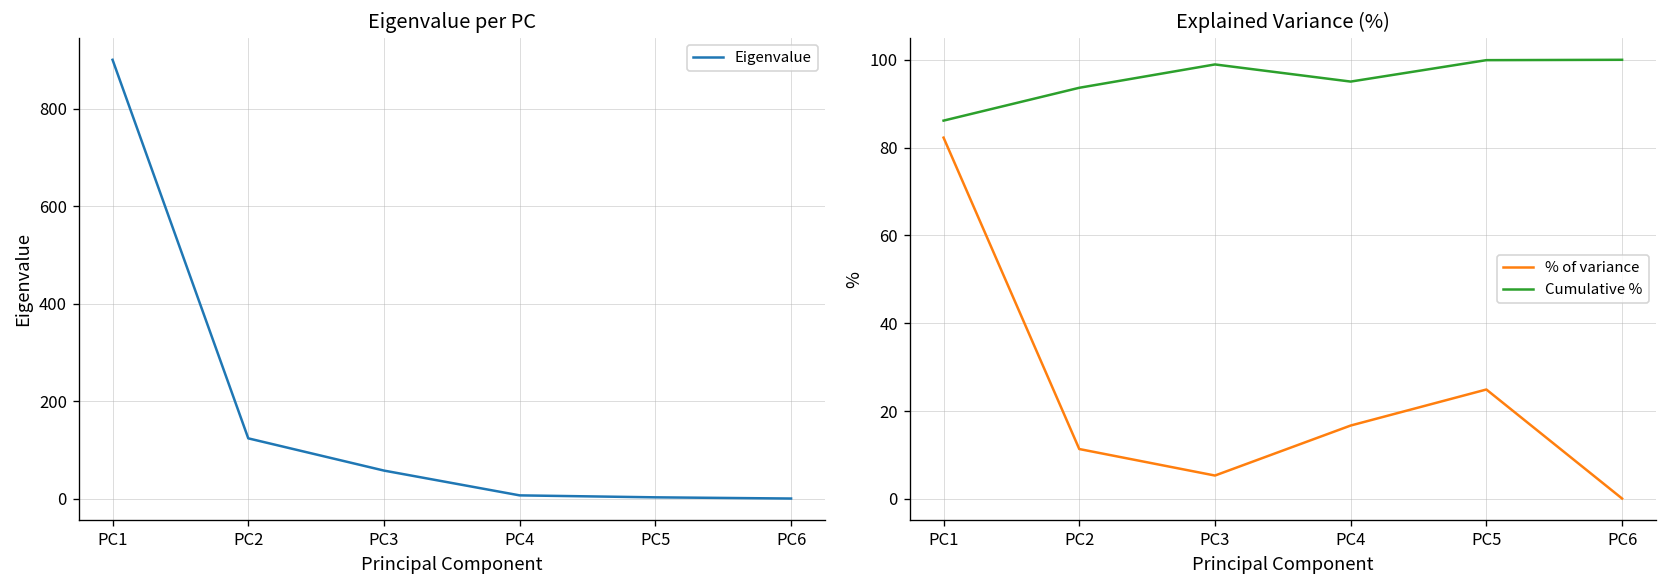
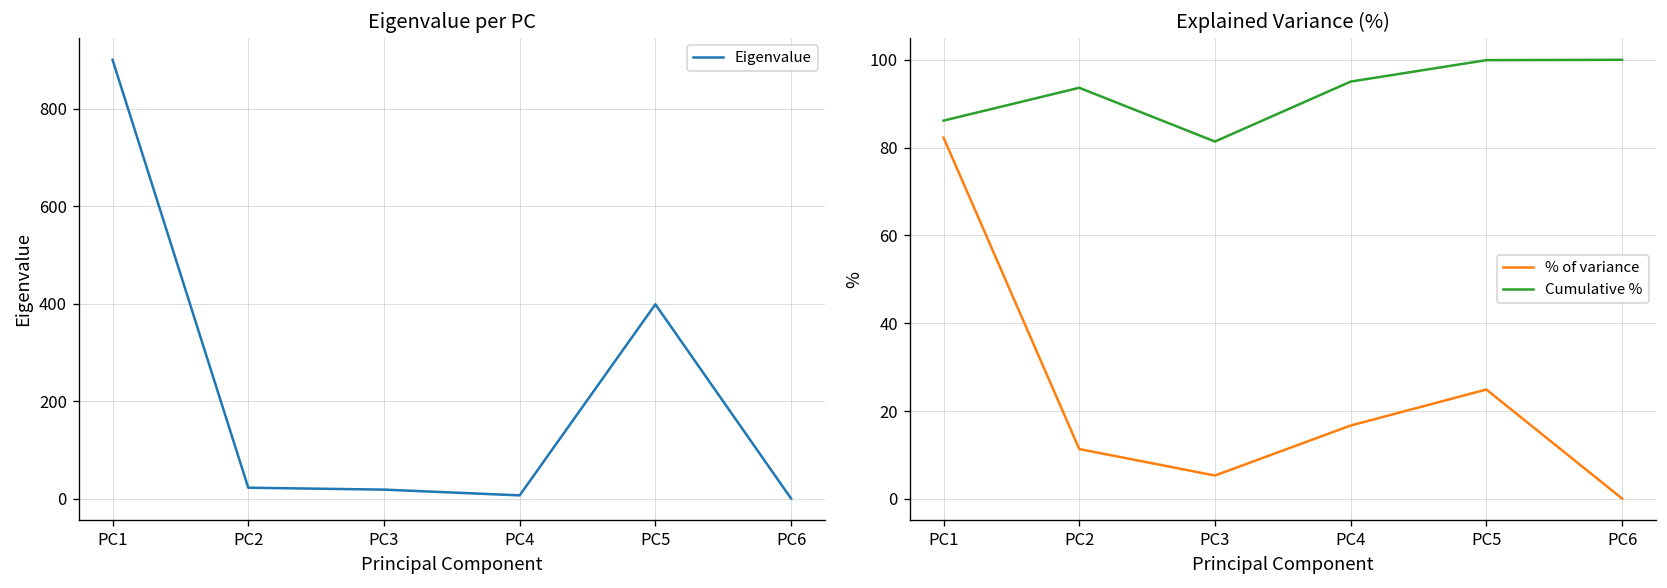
Eigenvalue per PC, PC2: 120 -> 20
Eigenvalue per PC, PC3: 60 -> 20
Eigenvalue per PC, PC5: 0 -> 400
Explained Variance (%), Cumulative %, PC3: 99 -> 81
